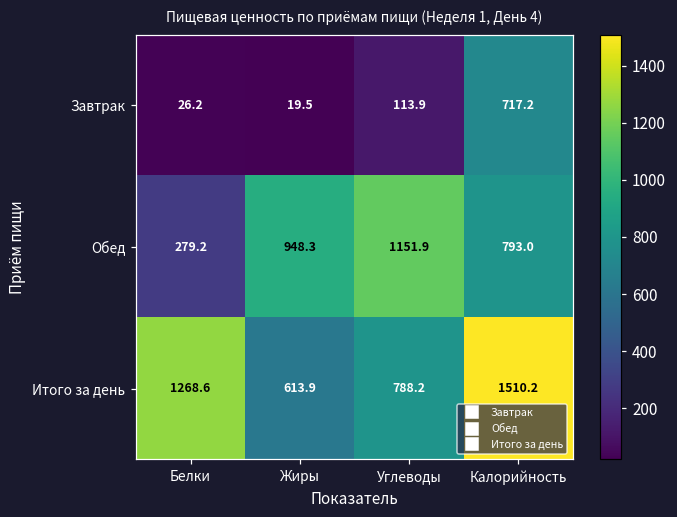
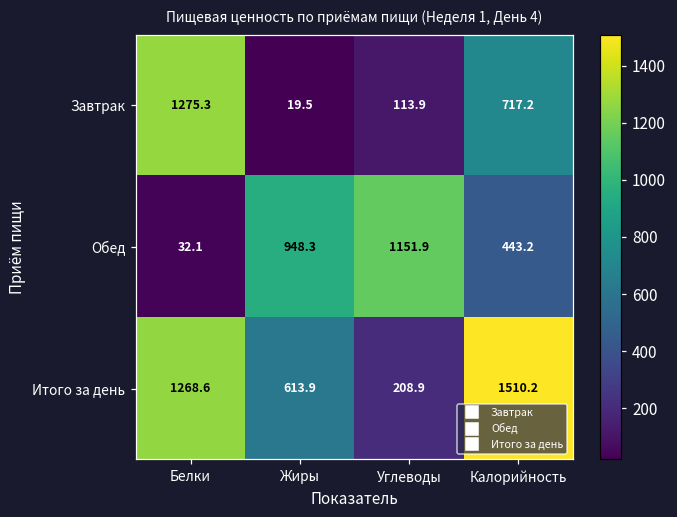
Завтрак, Белки: 26.2 -> 1275.3
Обед, Белки: 279.2 -> 32.1
Обед, Калорийность: 793.0 -> 443.2
Итого за день, Углеводы: 788.2 -> 208.9
